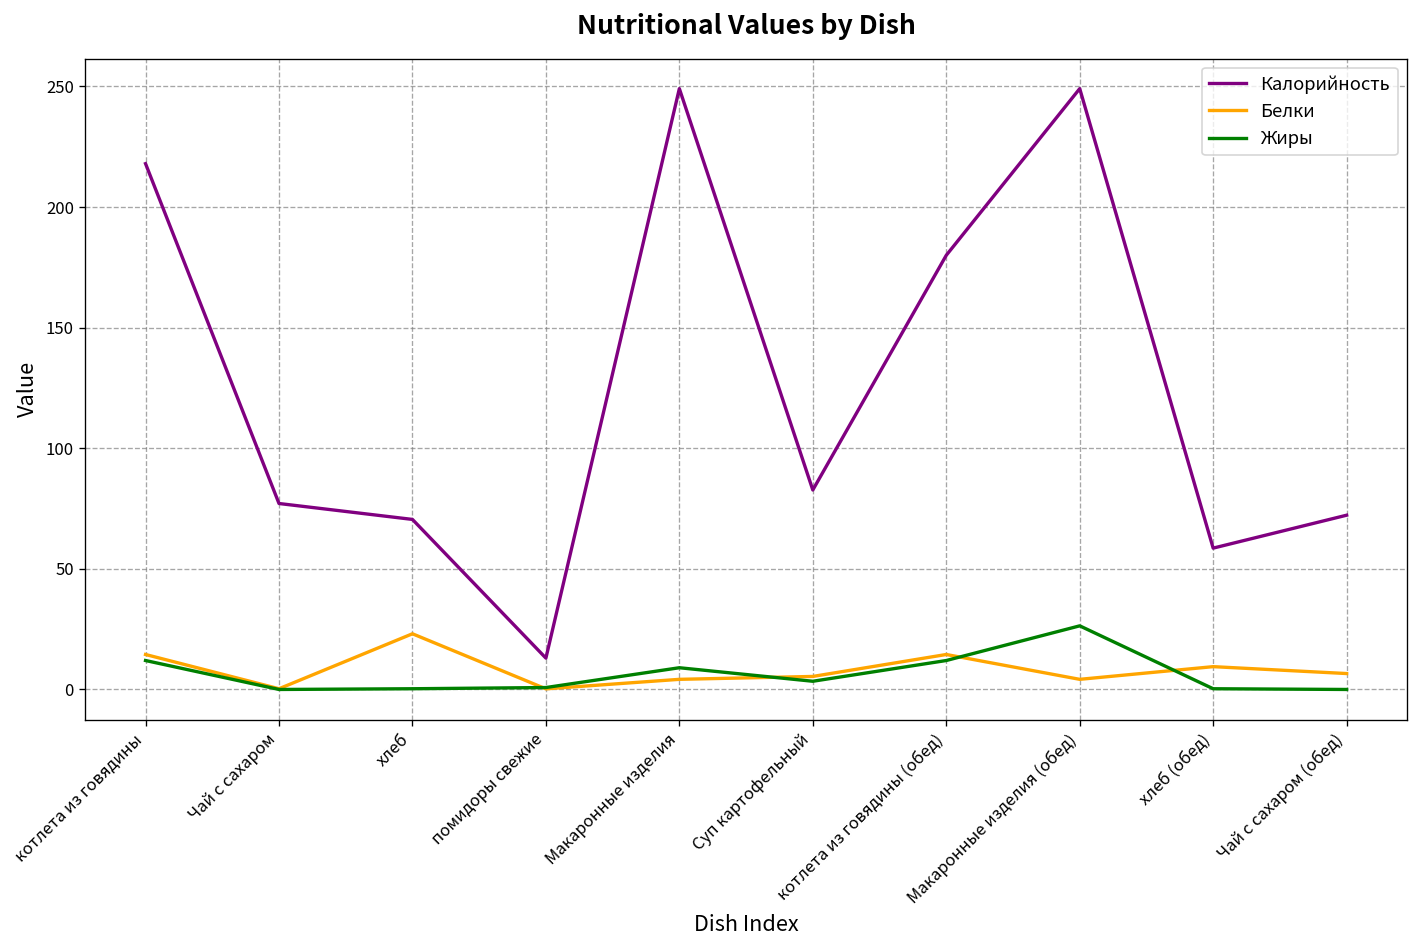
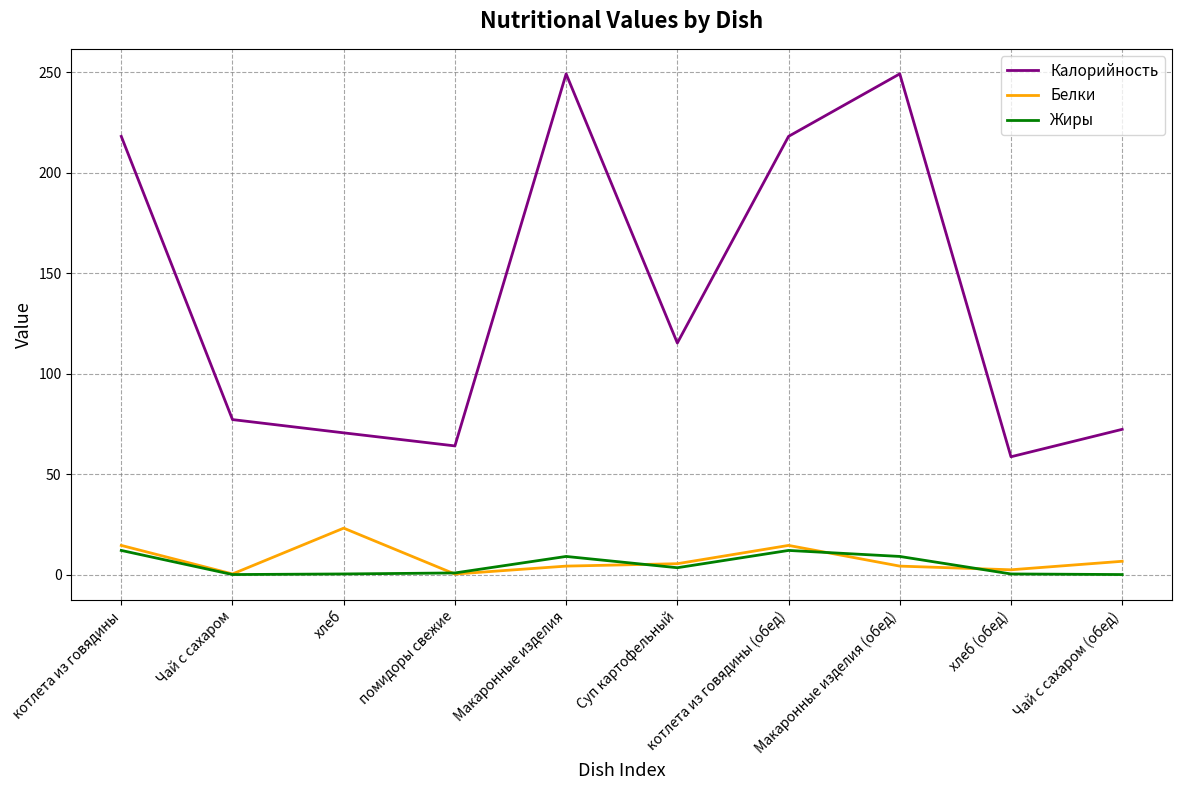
Калорийность, помидоры свежие: 13 -> 64
Калорийность, Суп картофельный: 83 -> 115
Калорийность, котлета из говядины (обед): 180 -> 218
Жиры, Макаронные изделия (обед): 26 -> 9
Белки, хлеб (обед): 9 -> 2
